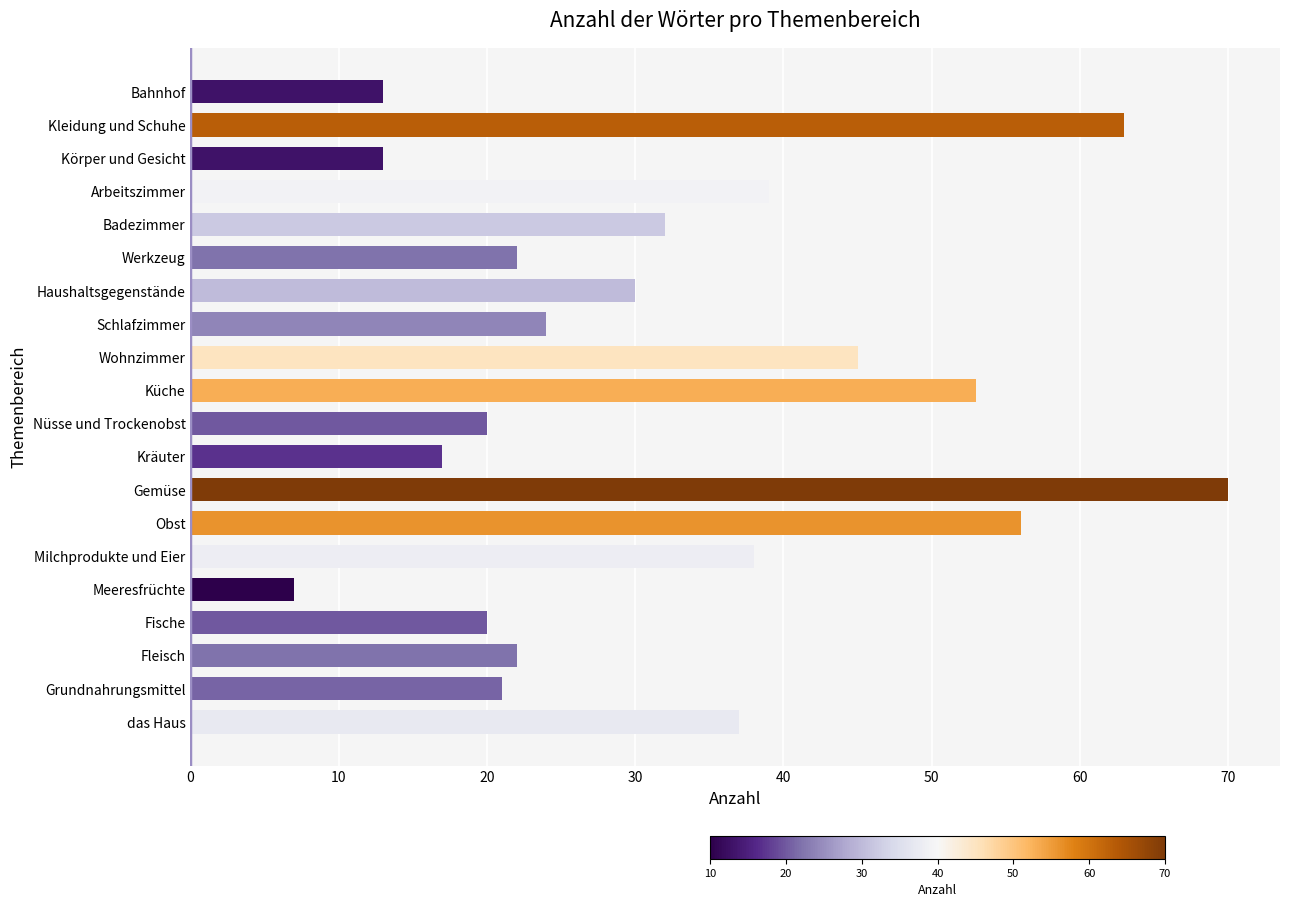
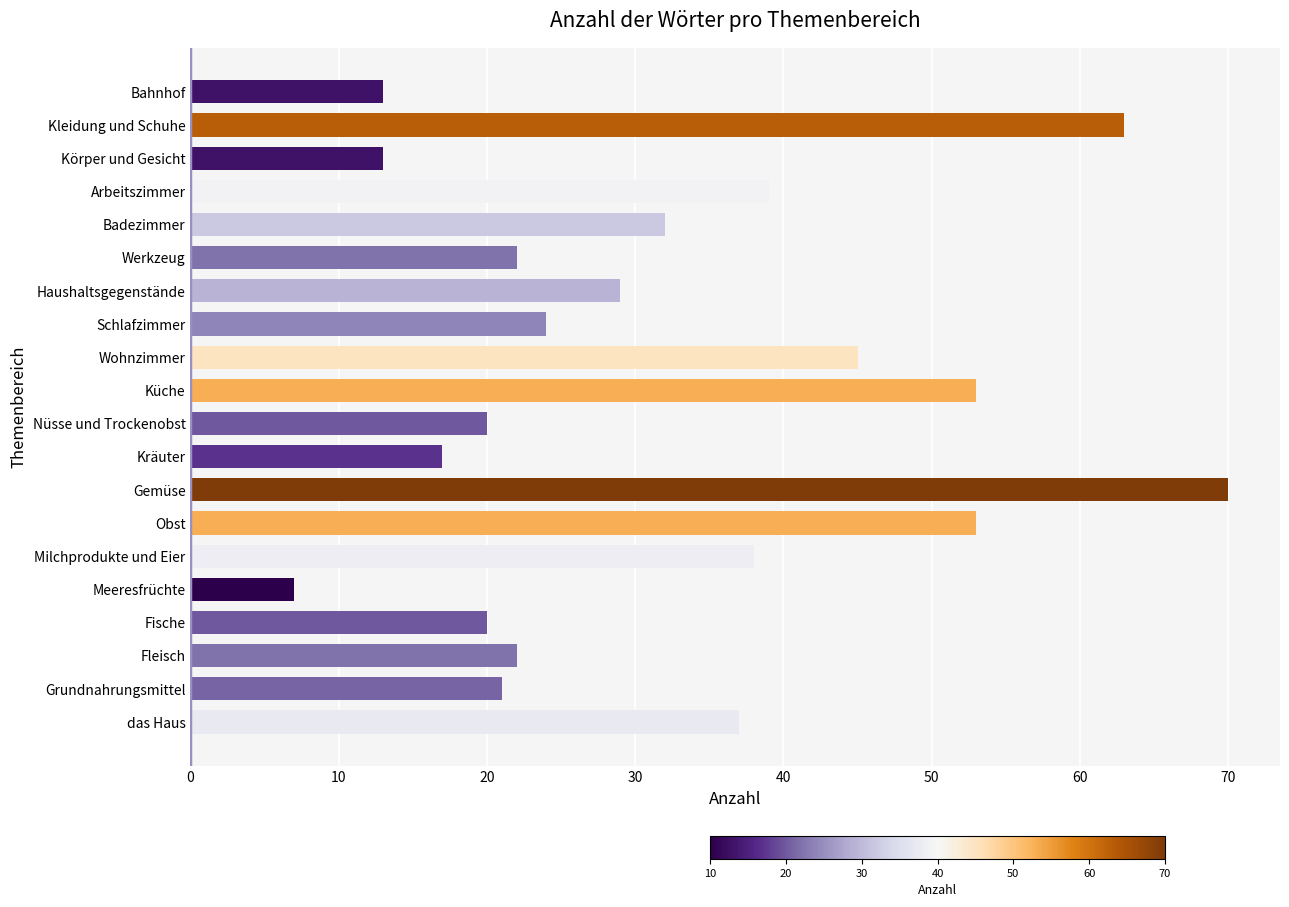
Haushaltsgegenstände: 30 -> 29
Obst: 56 -> 53
